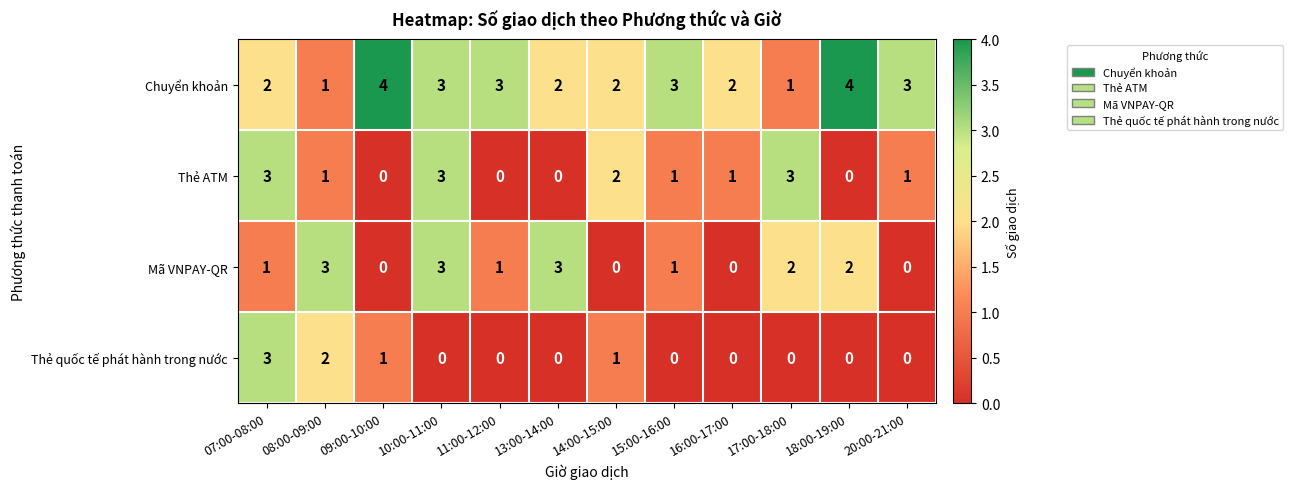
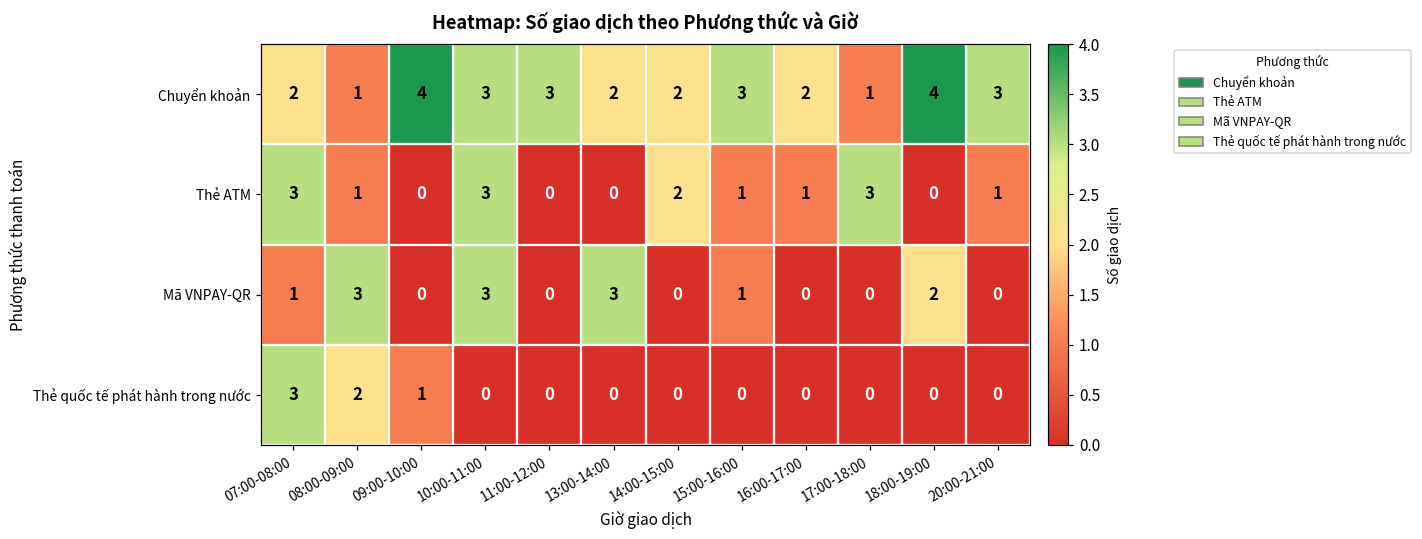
Mã VNPAY-QR, 11:00-12:00: 1 -> 0
Mã VNPAY-QR, 17:00-18:00: 2 -> 0
Thẻ quốc tế phát hành trong nước, 14:00-15:00: 1 -> 0
